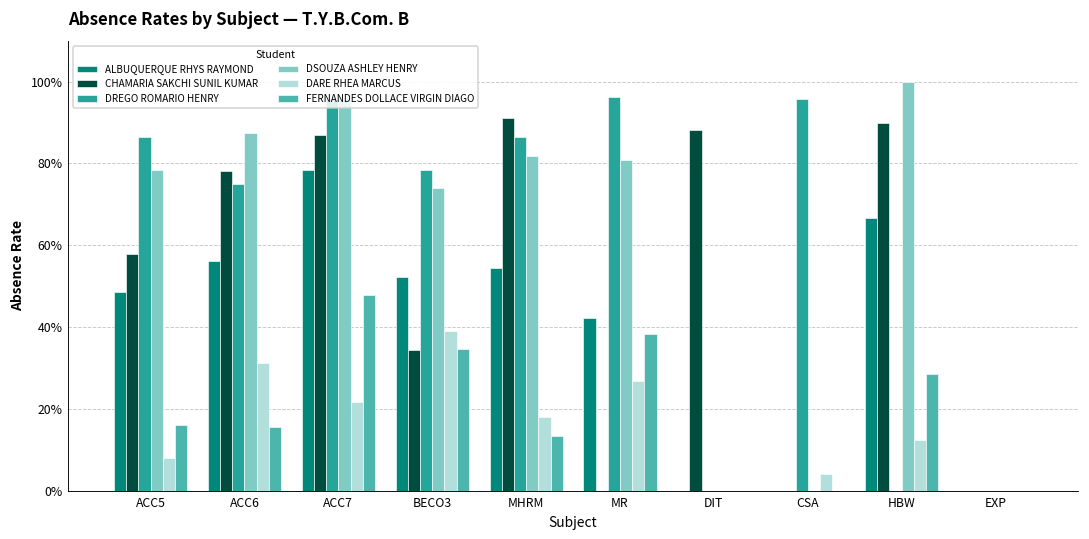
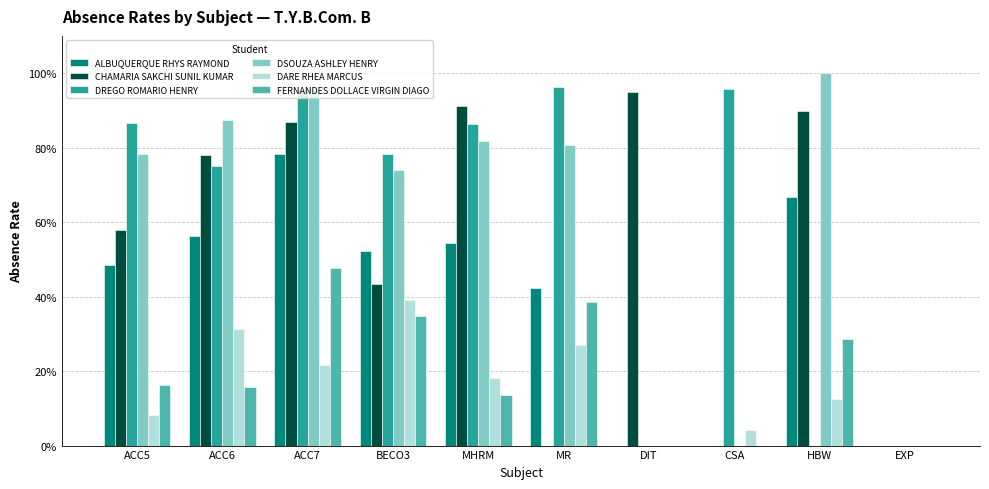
CHAMARIA SAKCHI SUNIL KUMAR, BECO3: 35% -> 44%
CHAMARIA SAKCHI SUNIL KUMAR, DIT: 88% -> 95%
